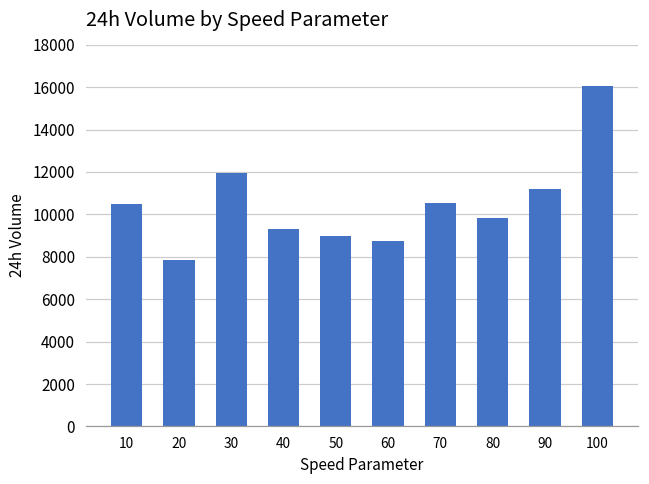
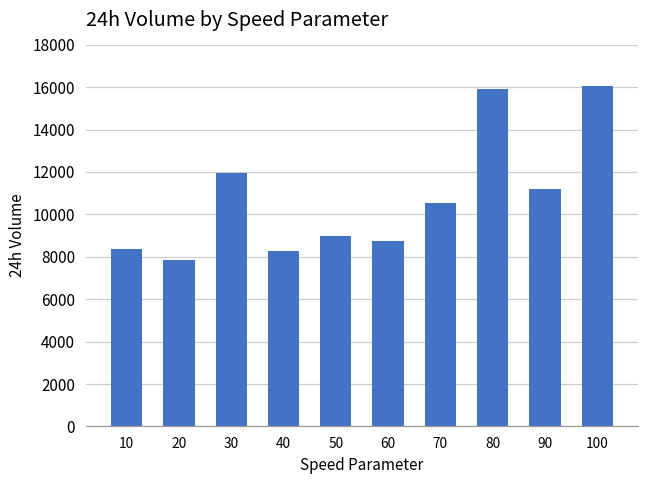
10: 10500 -> 8400
40: 9300 -> 8300
80: 9800 -> 15900
